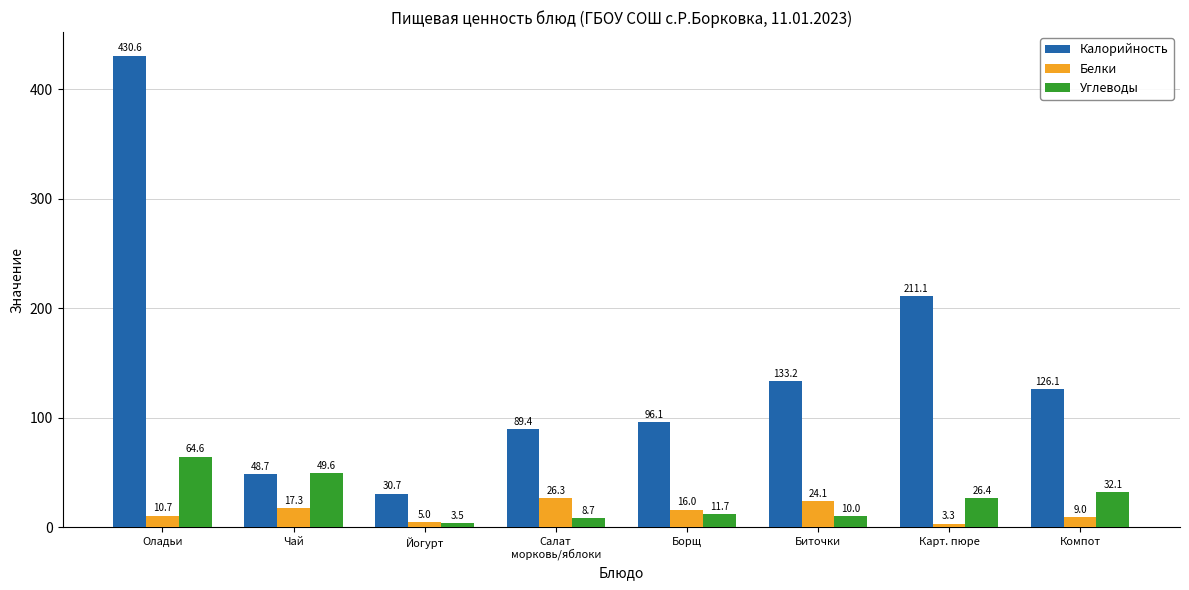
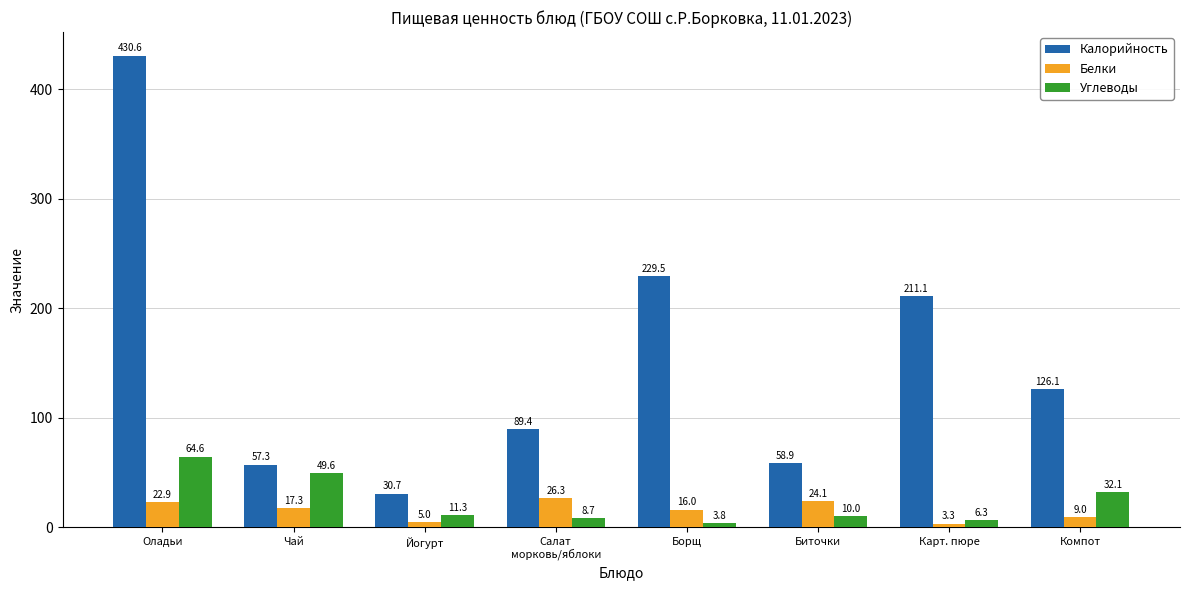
Белки, Оладьи: 10.7 -> 22.9
Калорийность, Чай: 48.7 -> 57.3
Углеводы, Йогурт: 3.5 -> 11.3
Калорийность, Борщ: 96.1 -> 229.5
Углеводы, Борщ: 11.7 -> 3.8
Калорийность, Биточки: 133.2 -> 58.9
Углеводы, Карт. пюре: 26.4 -> 6.3
